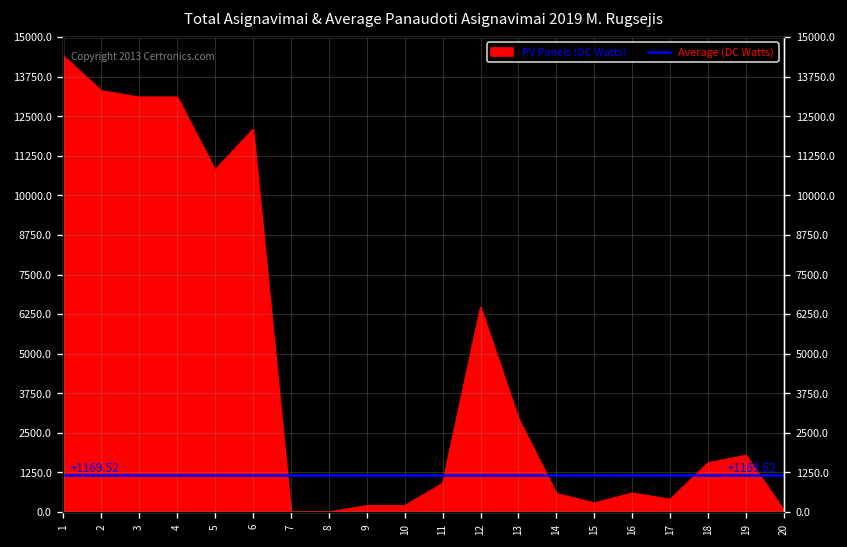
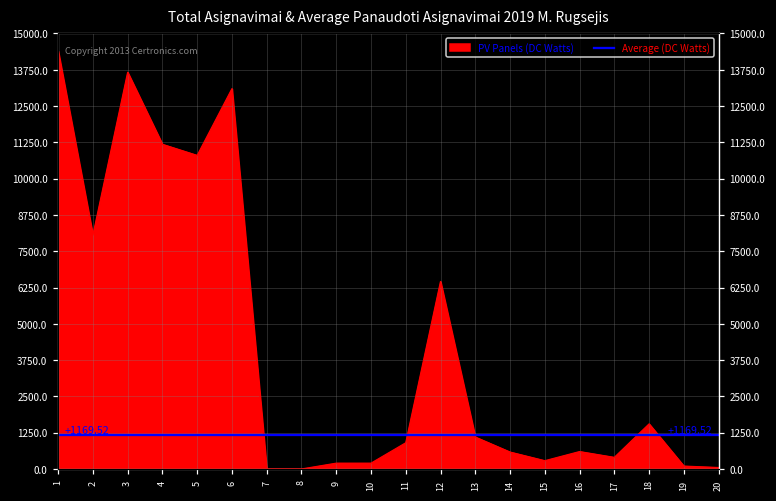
2: 13300 -> 8100
3: 13100 -> 13700
4: 13100 -> 11200
6: 12100 -> 13100
13: 2900 -> 1100
19: 1800 -> 100
